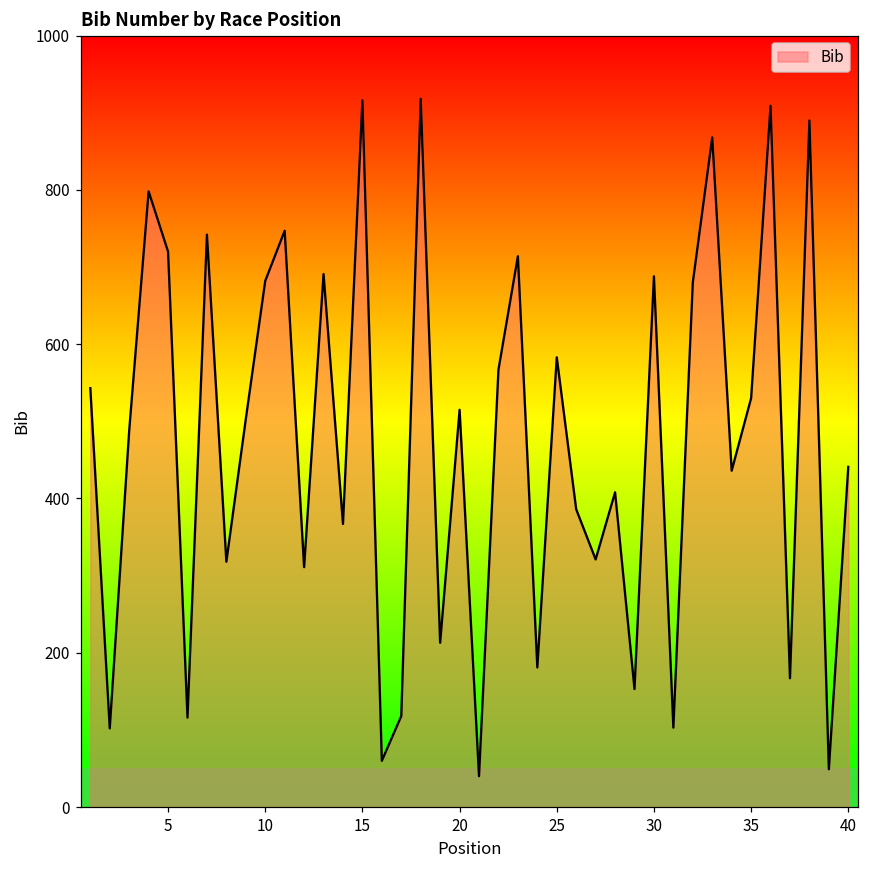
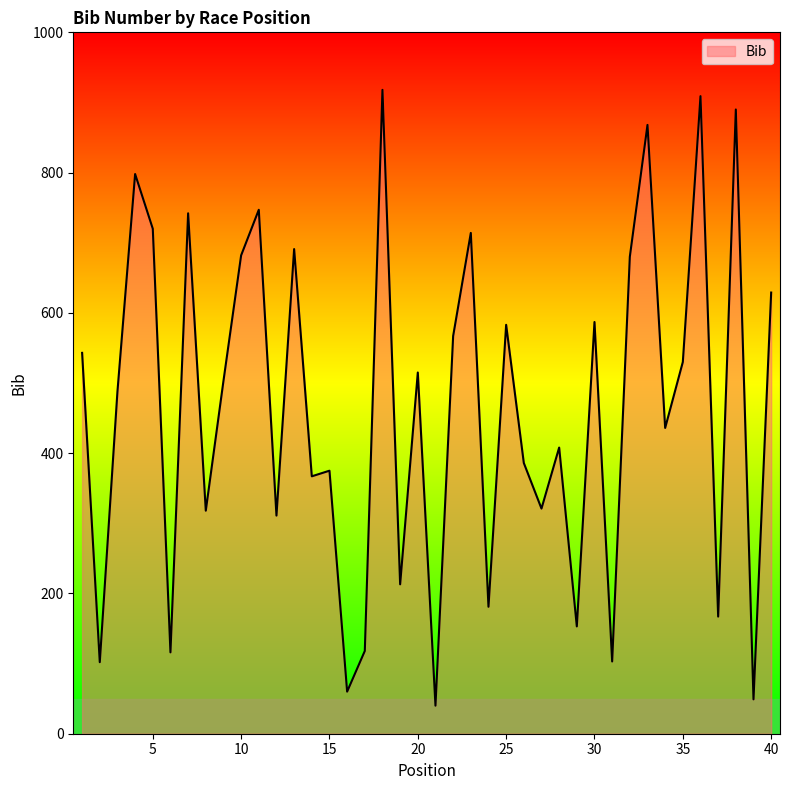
15: 920 -> 380
30: 690 -> 590
40: 440 -> 630
